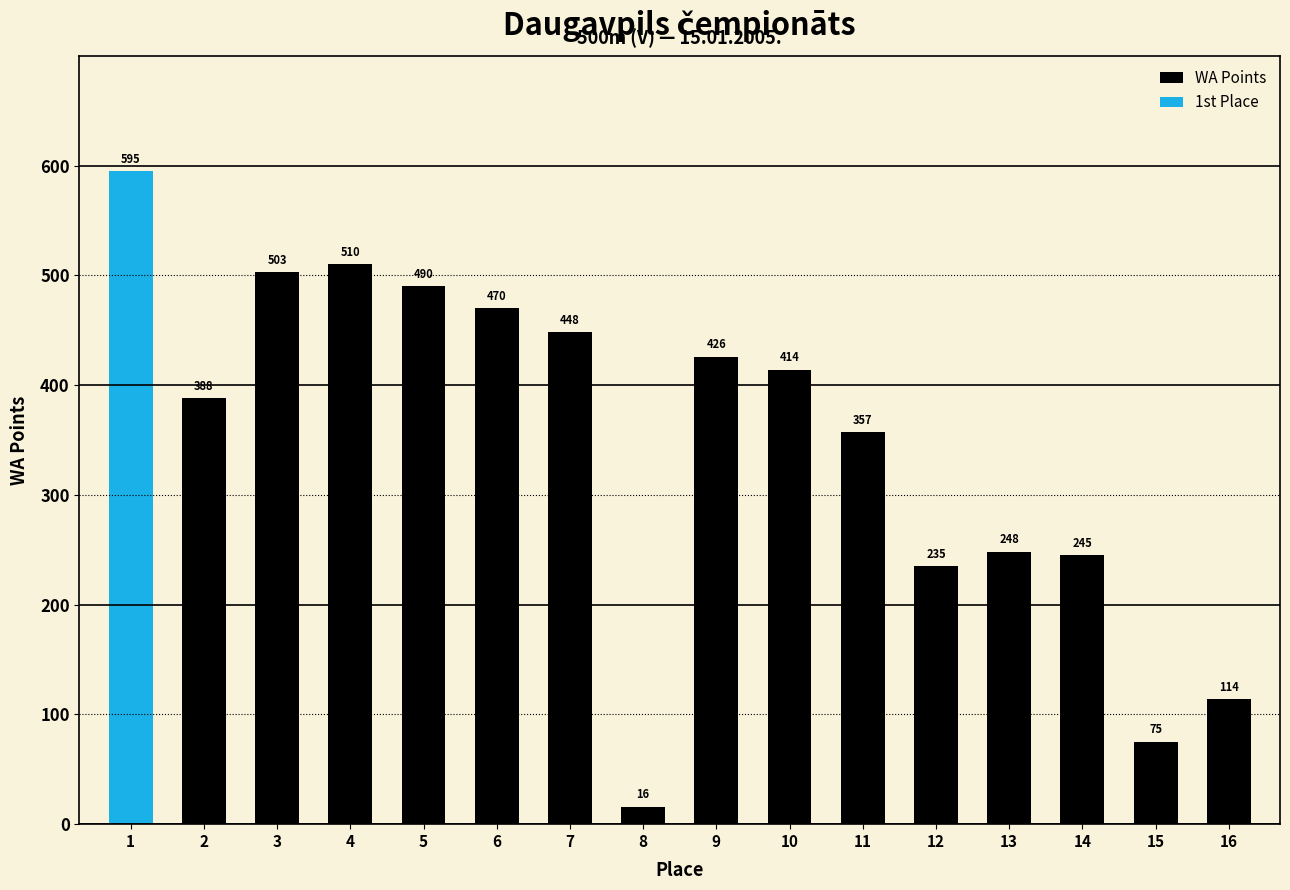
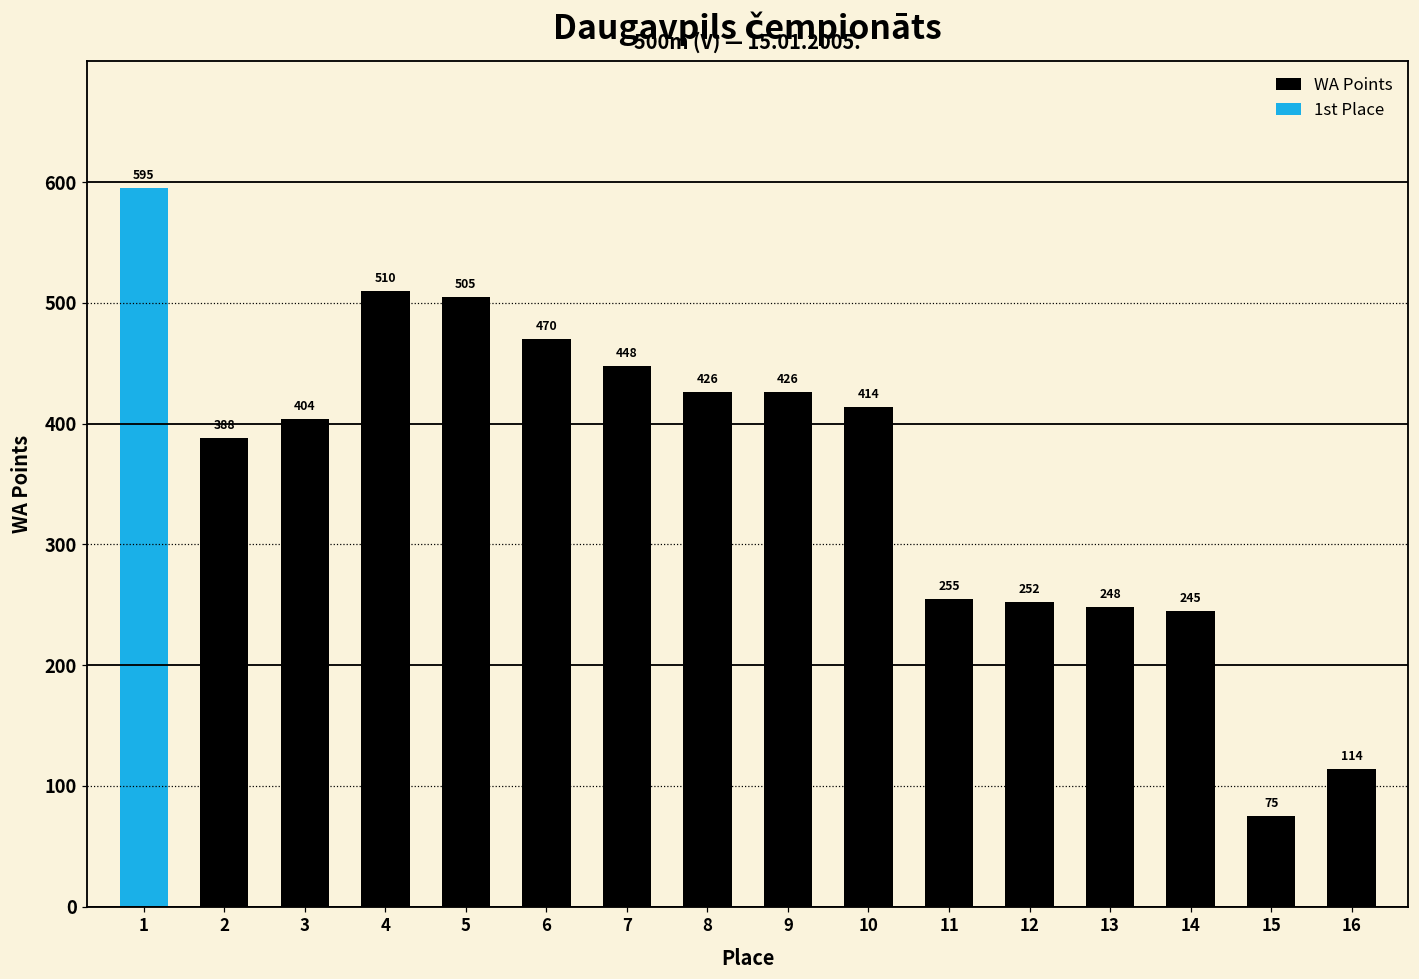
WA Points, 3: 503 -> 404
WA Points, 5: 490 -> 505
WA Points, 8: 16 -> 426
WA Points, 11: 357 -> 255
WA Points, 12: 235 -> 252
